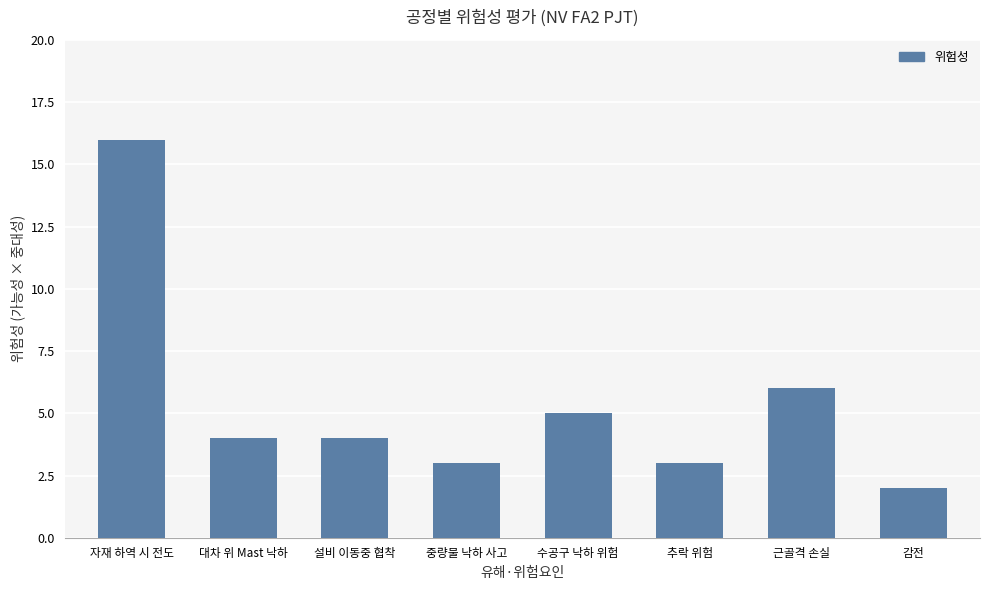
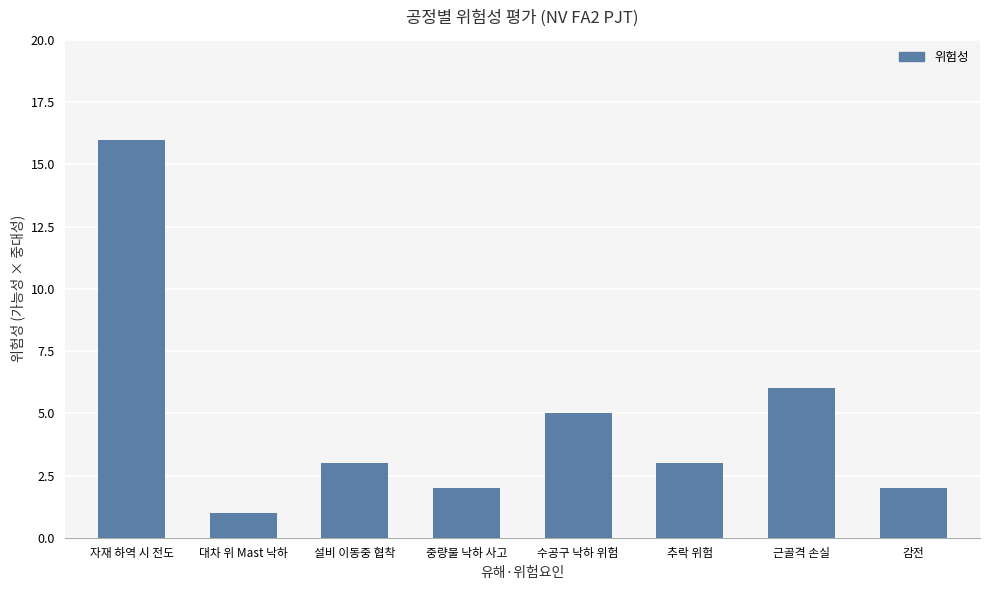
대차 위 Mast 낙하: 4 -> 1
설비 이동중 협착: 4 -> 3
중량물 낙하 사고: 3 -> 2
